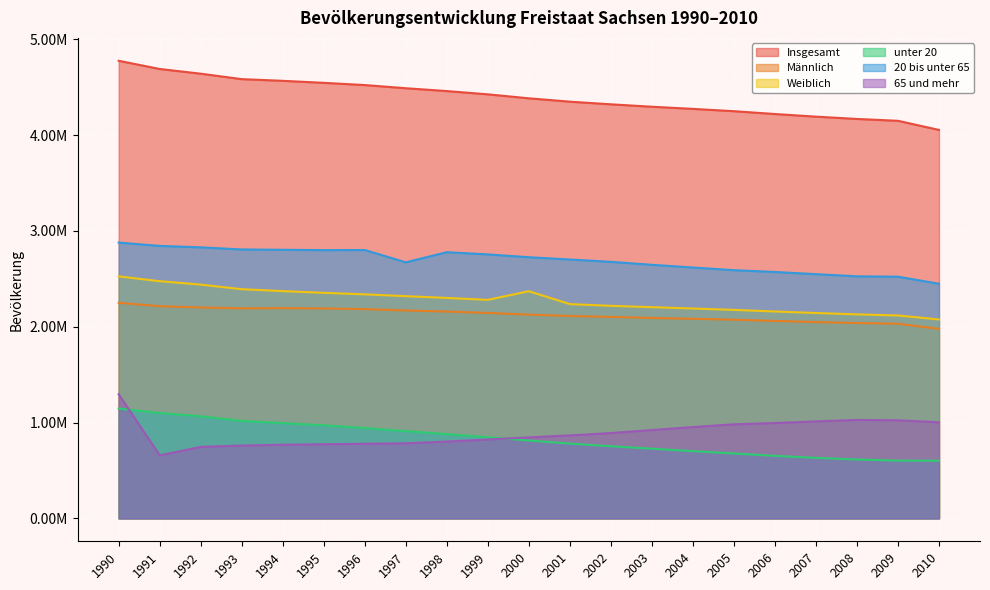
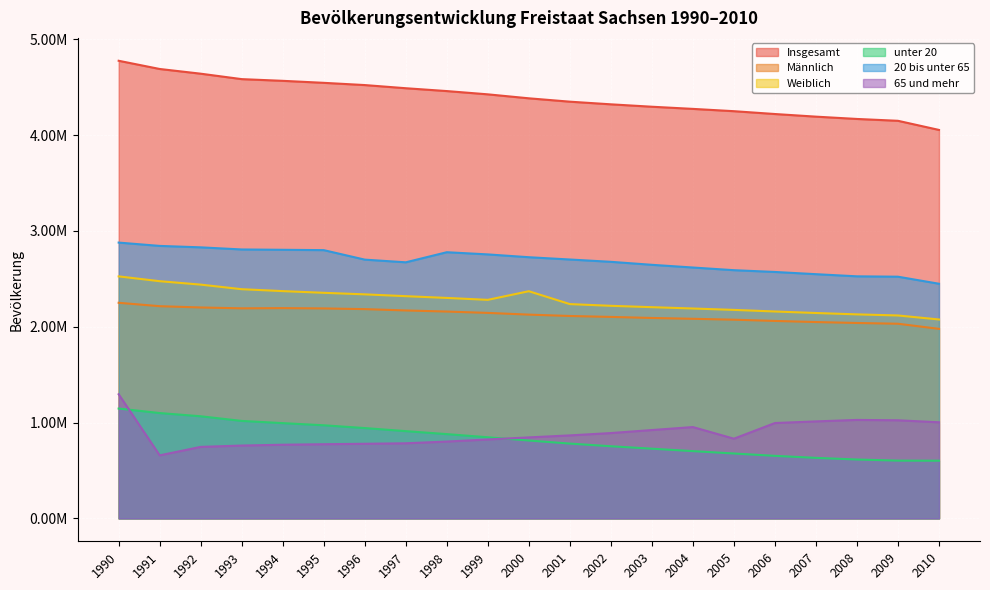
20 bis unter 65, 1996: 2800000 -> 2700000
65 und mehr, 2005: 1000000 -> 800000
